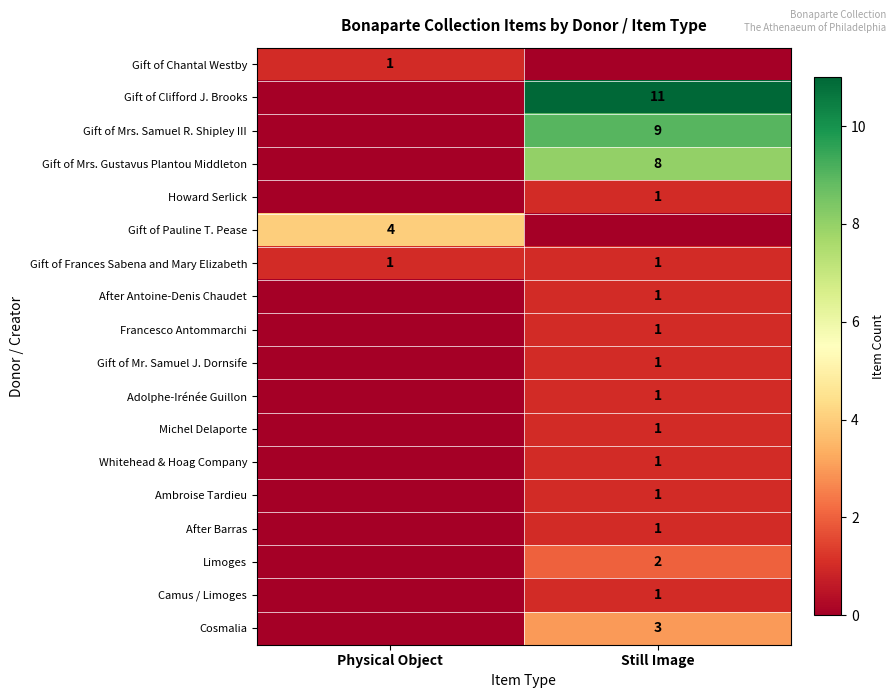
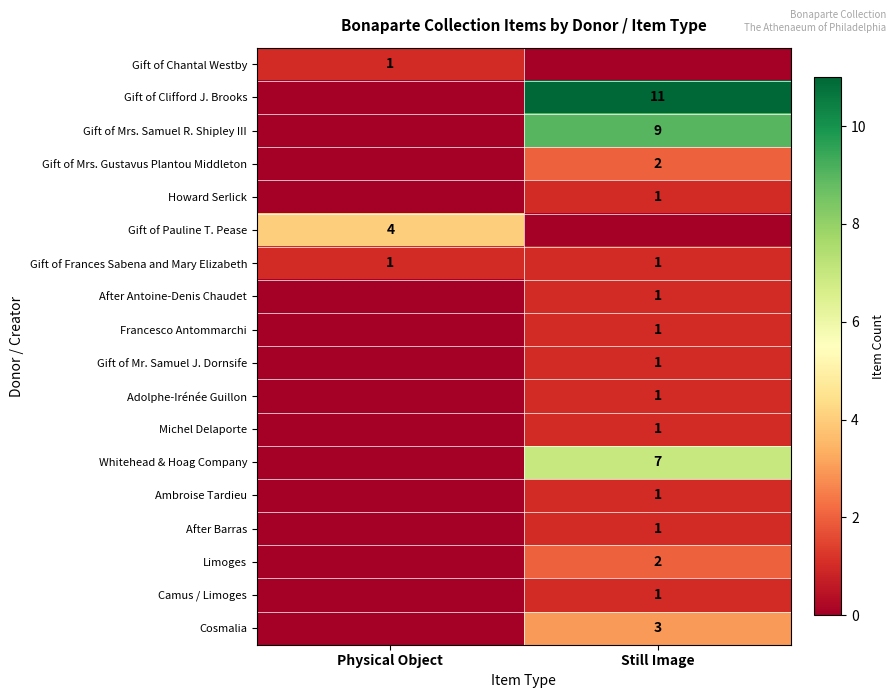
Gift of Mrs. Gustavus Plantou Middleton, Still Image: 8 -> 2
Whitehead & Hoag Company, Still Image: 1 -> 7
